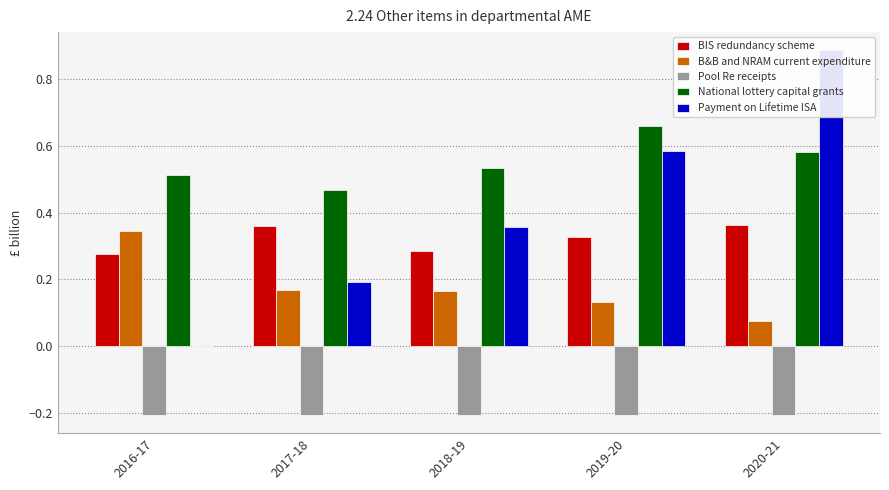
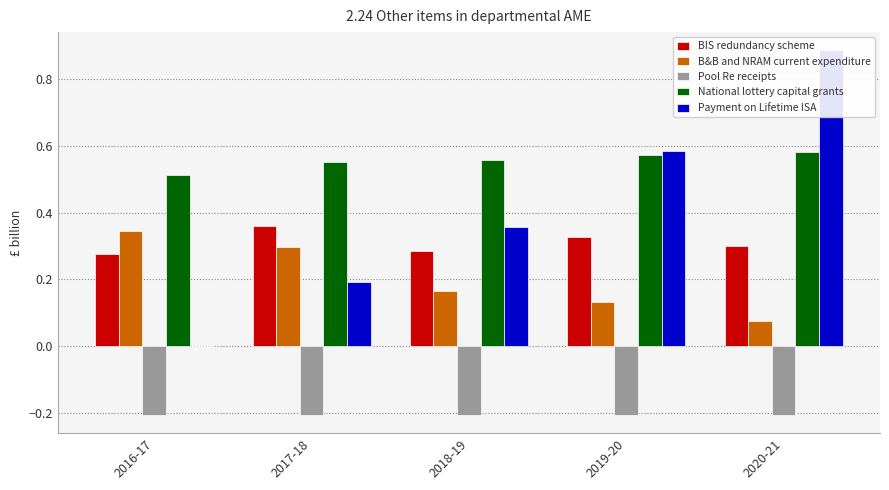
B&B and NRAM current expenditure, 2017-18: 0.17 -> 0.30
National lottery capital grants, 2017-18: 0.47 -> 0.55
National lottery capital grants, 2018-19: 0.53 -> 0.56
National lottery capital grants, 2019-20: 0.66 -> 0.57
BIS redundancy scheme, 2020-21: 0.36 -> 0.30
